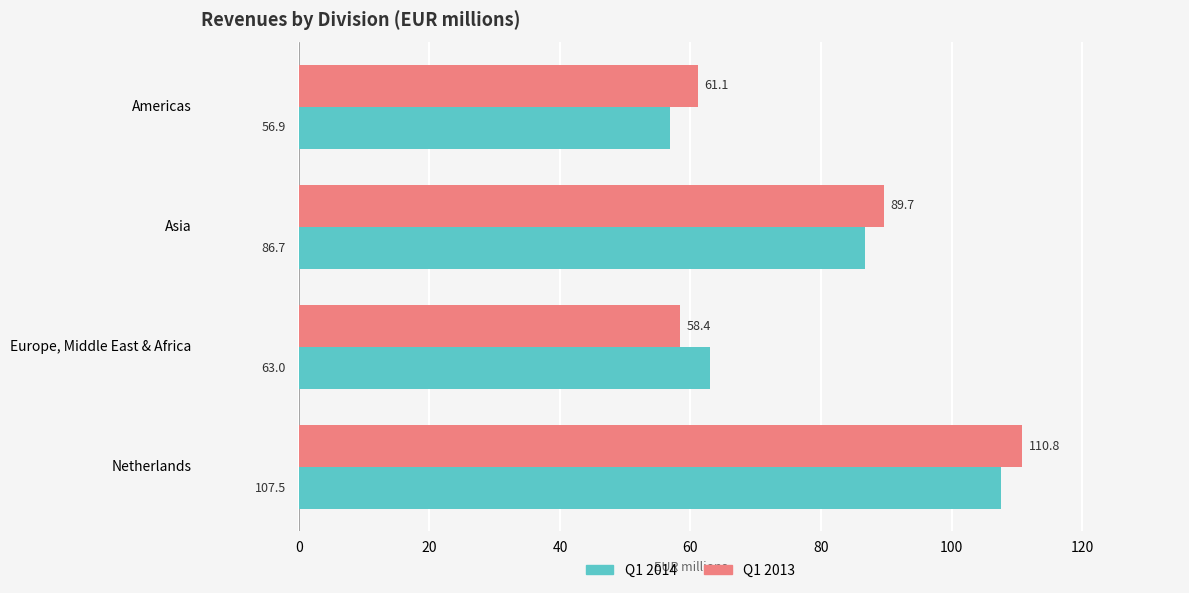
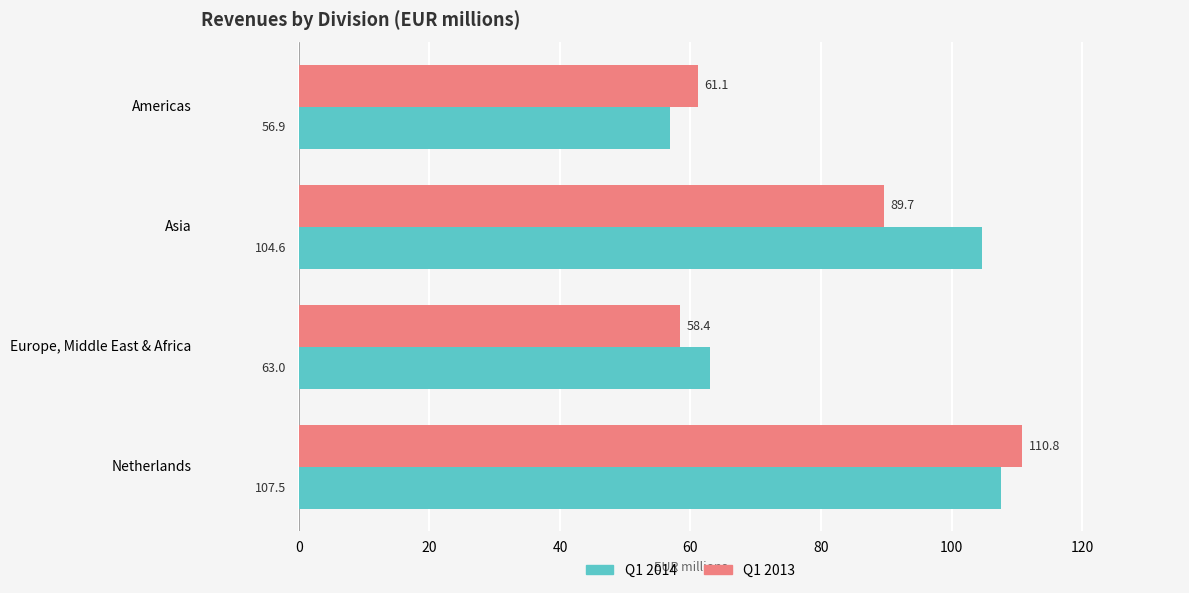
Q1 2014, Asia: 86.7 -> 104.6
